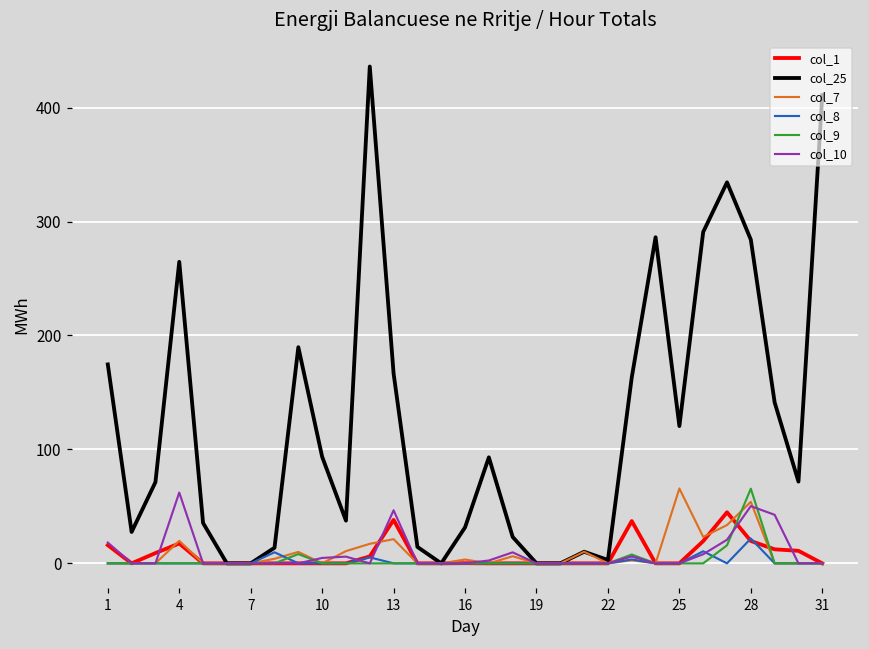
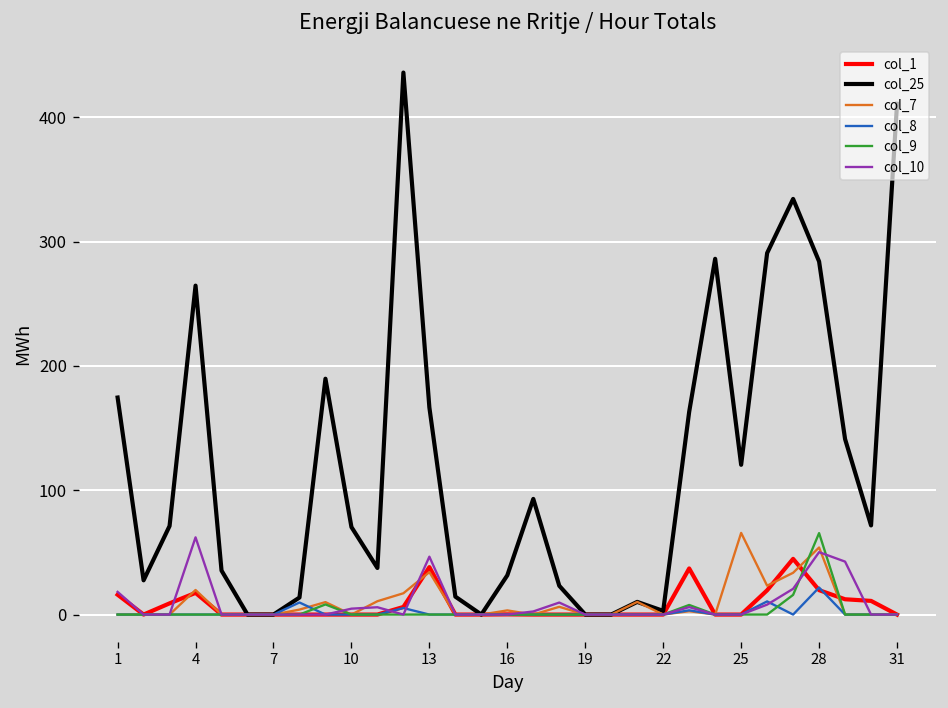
col_25, 10: 94 -> 70
col_7, 13: 21 -> 34
